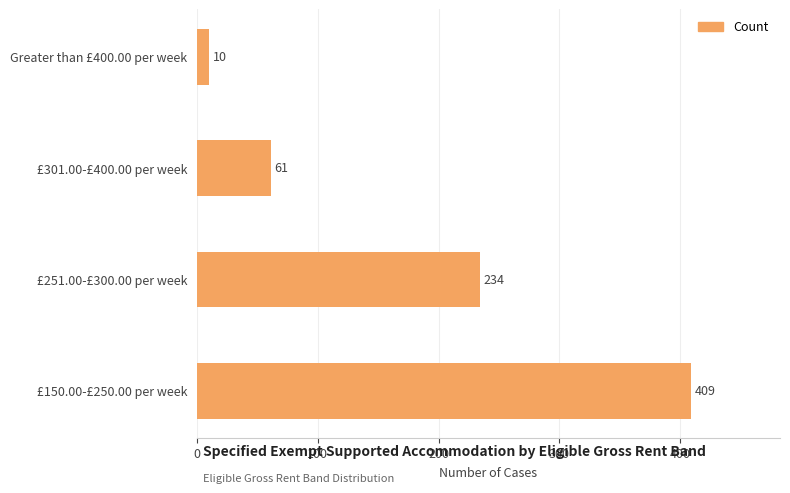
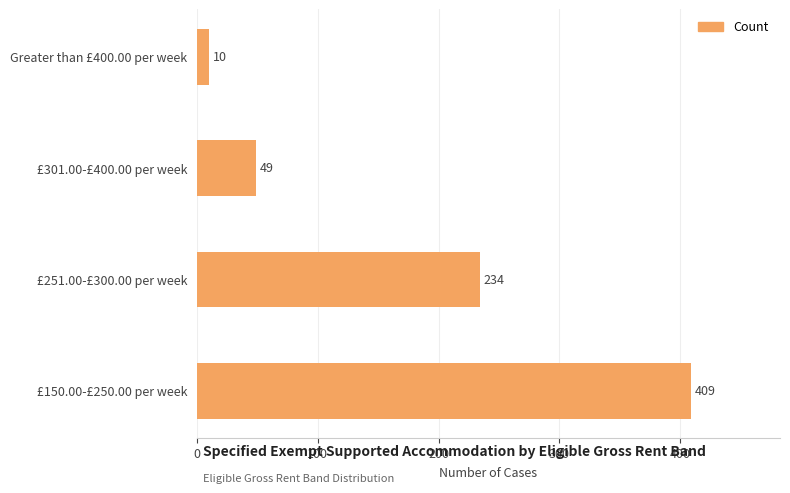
£301.00-£400.00 per week: 61 -> 49
